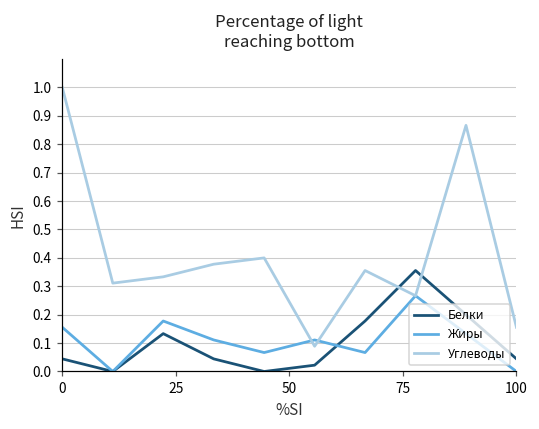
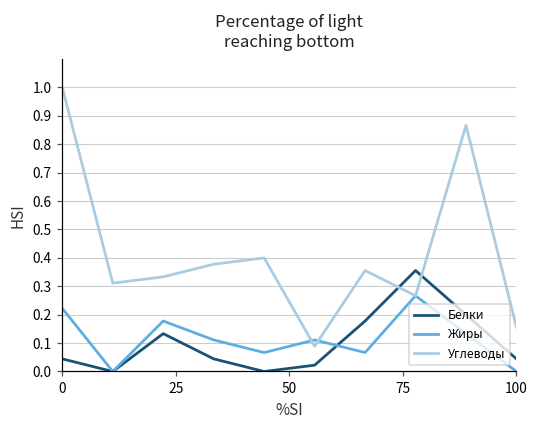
Жиры, 0: 0.16 -> 0.22
